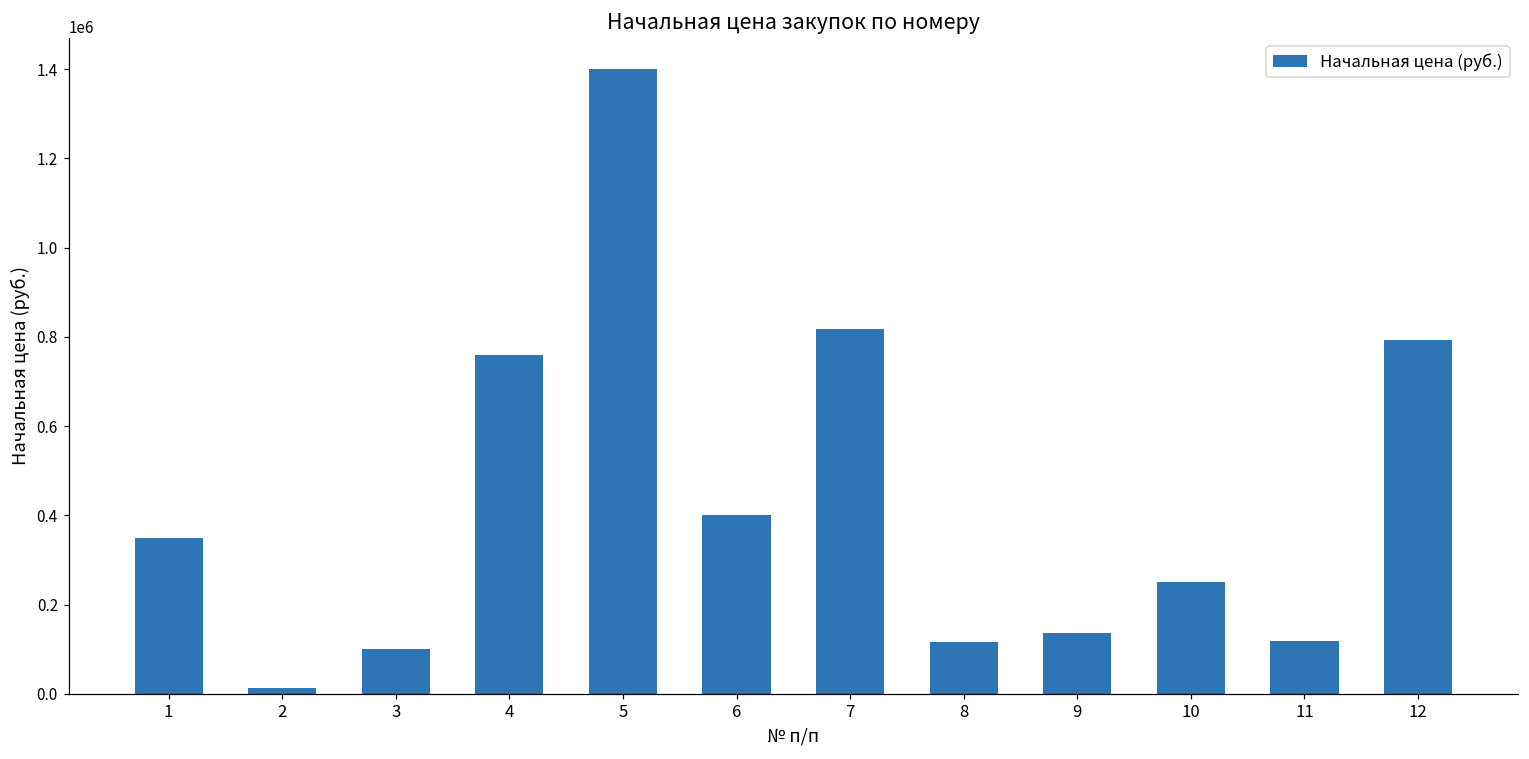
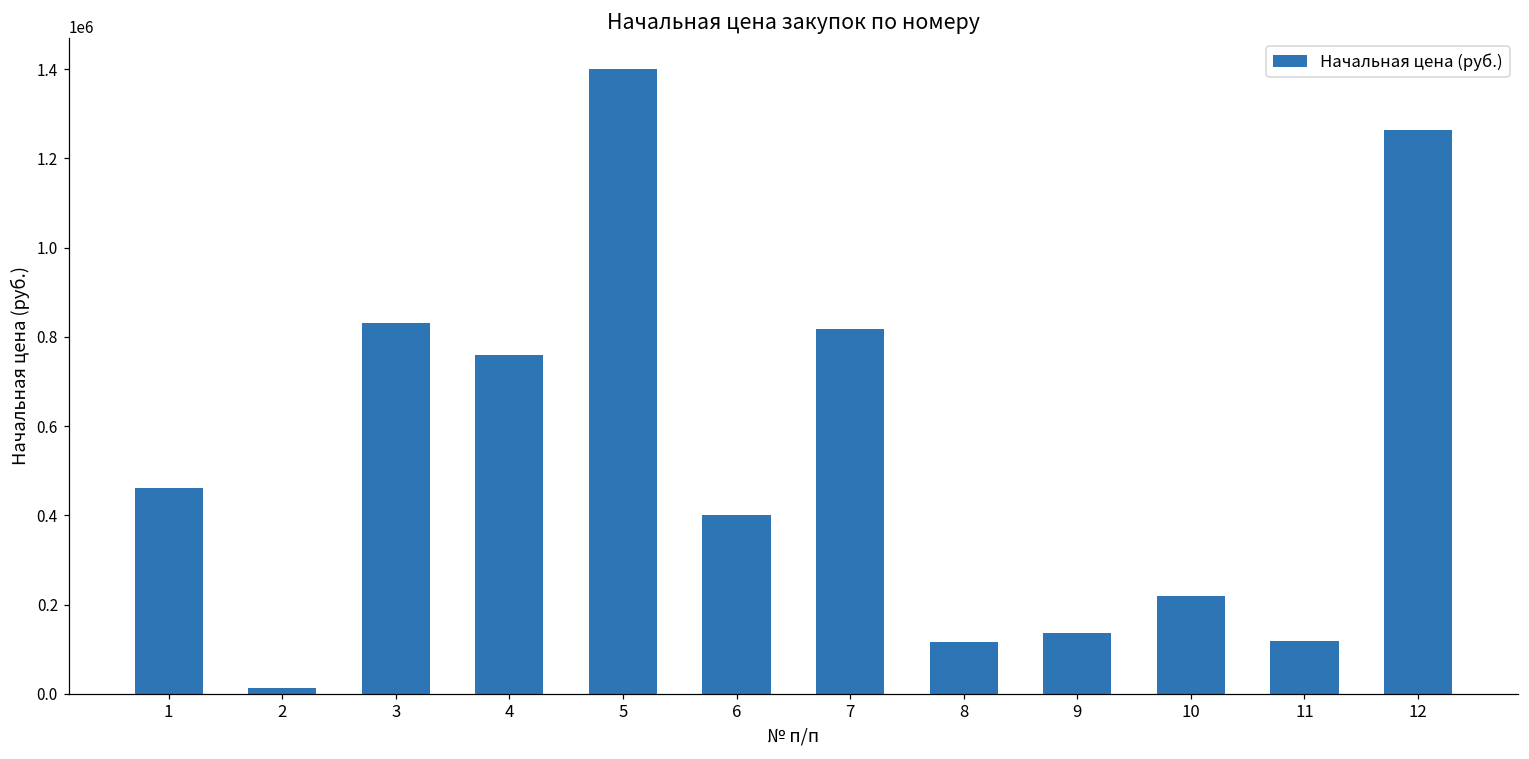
1: 350000 -> 460000
3: 100000 -> 830000
10: 250000 -> 220000
12: 790000 -> 1260000
